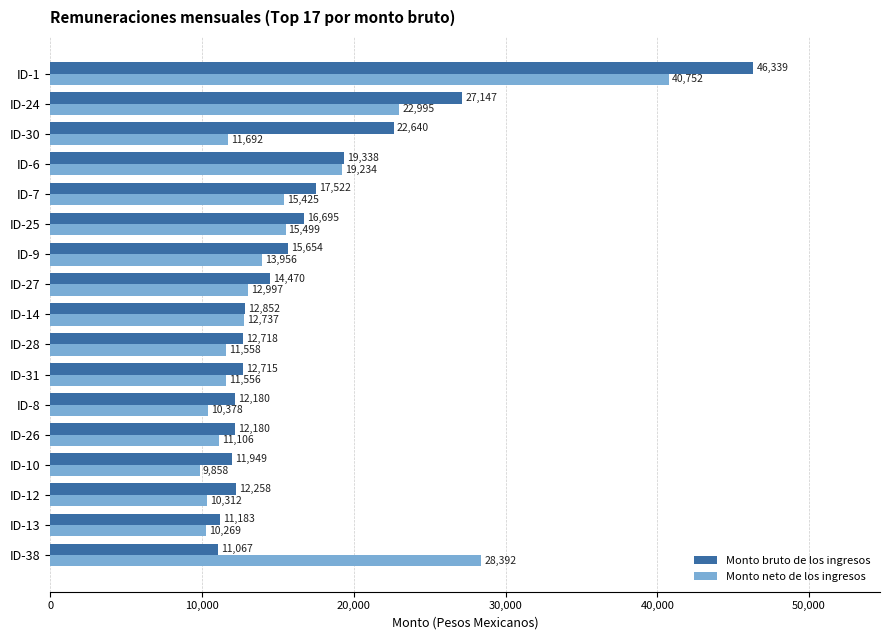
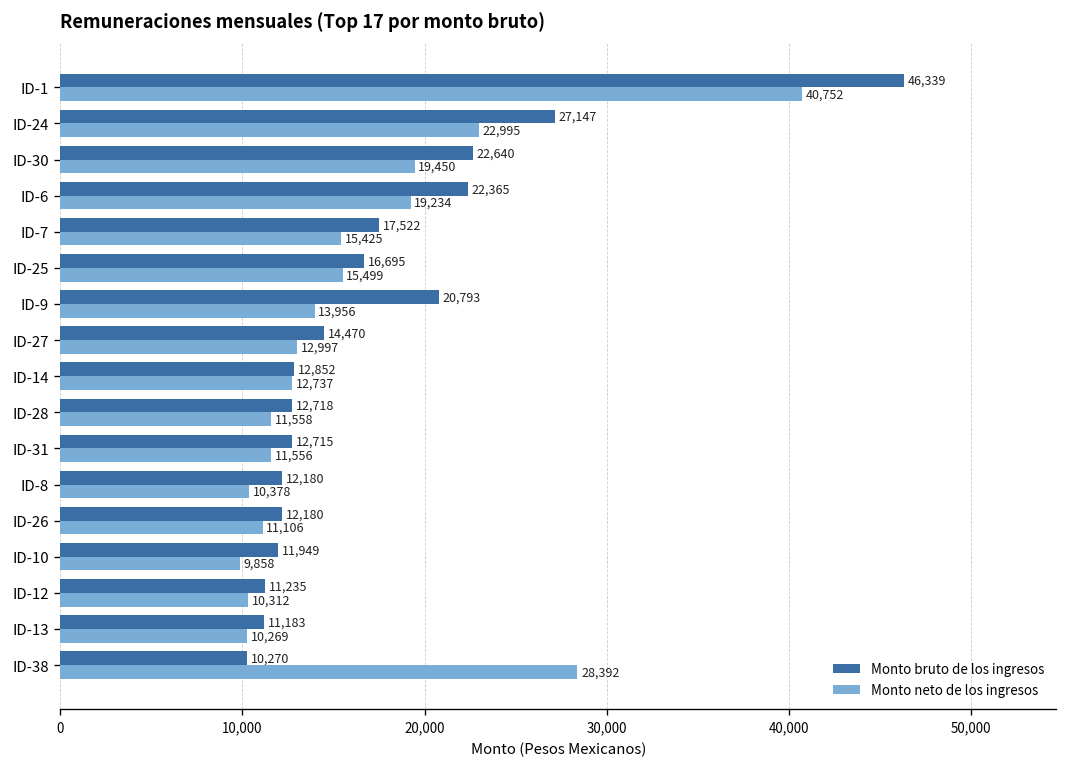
Monto neto de los ingresos, ID-30: 11,692 -> 19,450
Monto bruto de los ingresos, ID-6: 19,338 -> 22,365
Monto bruto de los ingresos, ID-9: 15,654 -> 20,793
Monto bruto de los ingresos, ID-12: 12,258 -> 11,235
Monto bruto de los ingresos, ID-38: 11,067 -> 10,270
